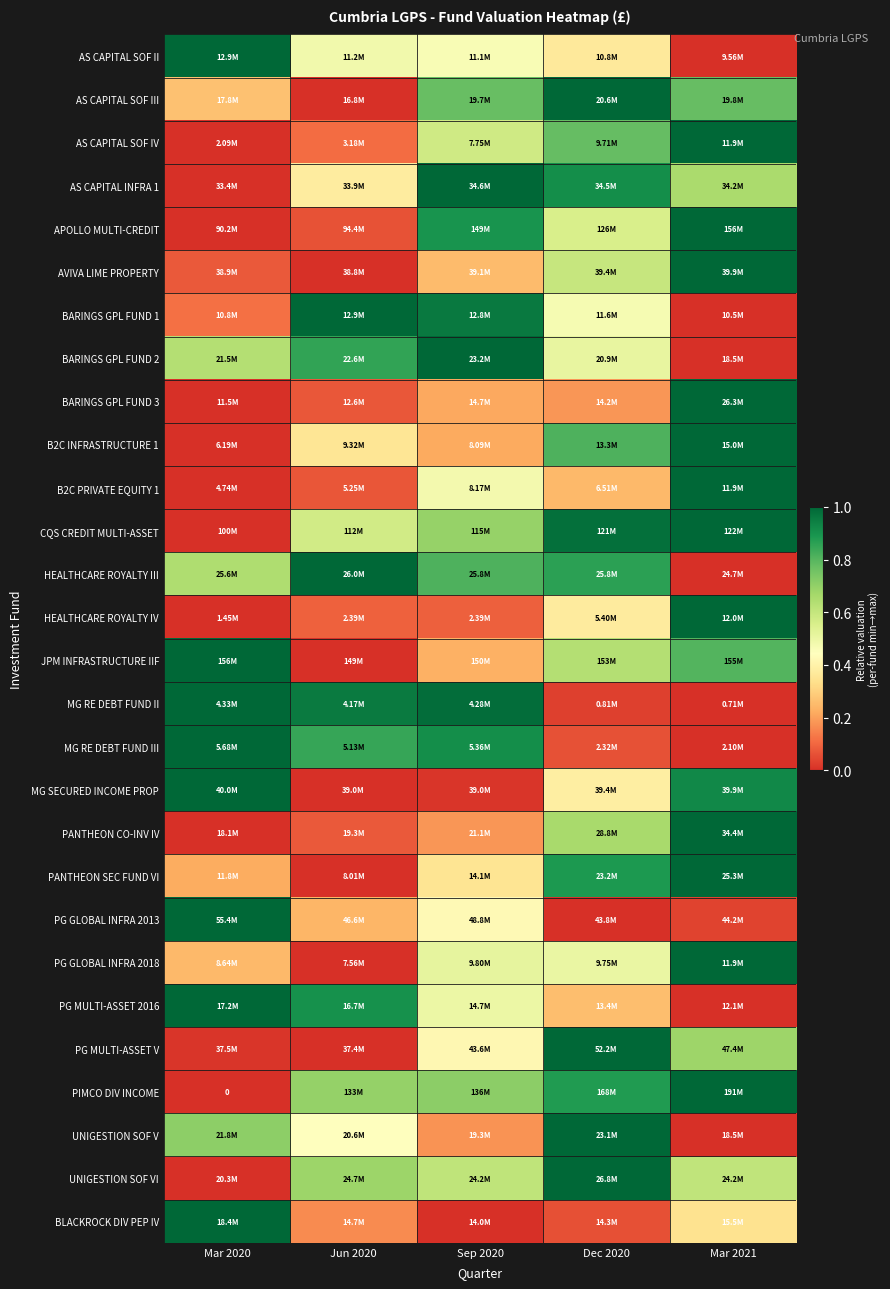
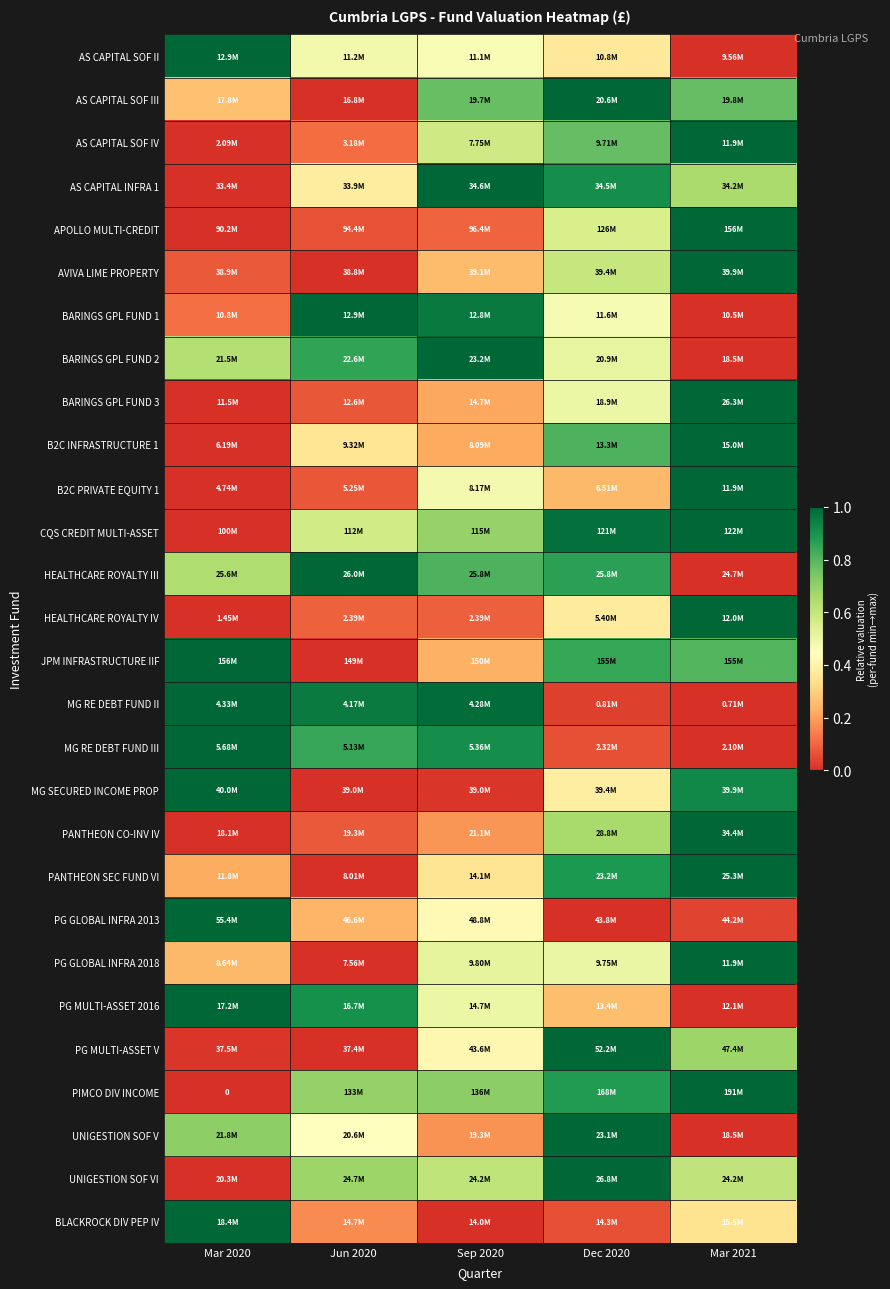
APOLLO MULTI-CREDIT, Sep 2020: 149M -> 96.4M
BARINGS GPL FUND 3, Dec 2020: 14.2M -> 18.9M
JPM INFRASTRUCTURE IIF, Dec 2020: 153M -> 155M
